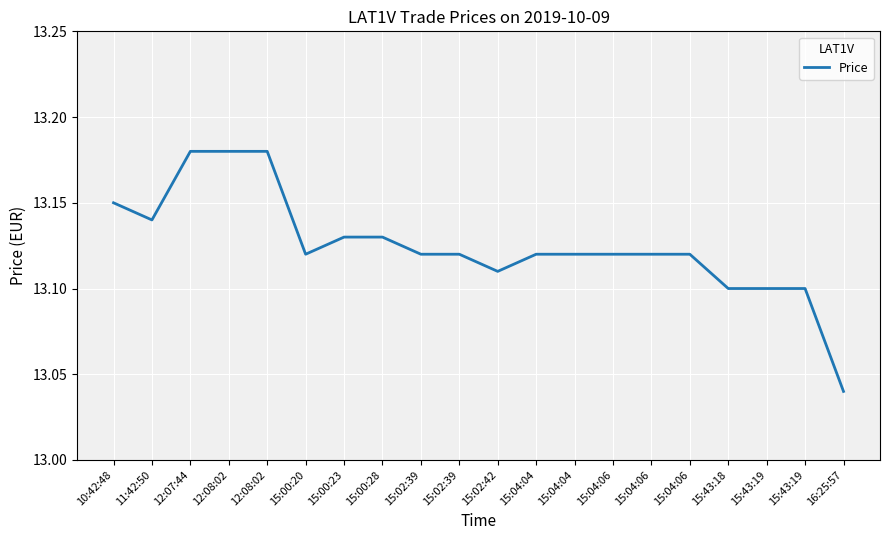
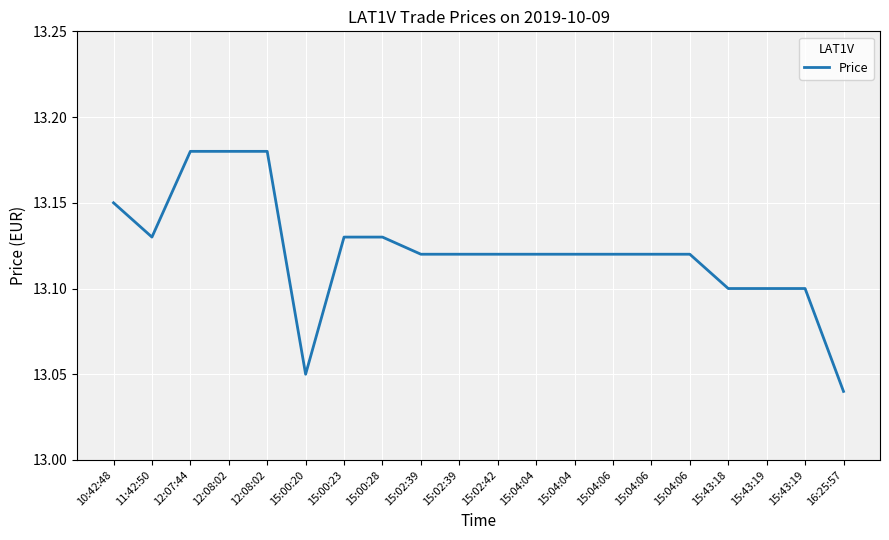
11:42:50: 13.14 -> 13.13
15:00:20: 13.12 -> 13.05
15:02:42: 13.11 -> 13.12
